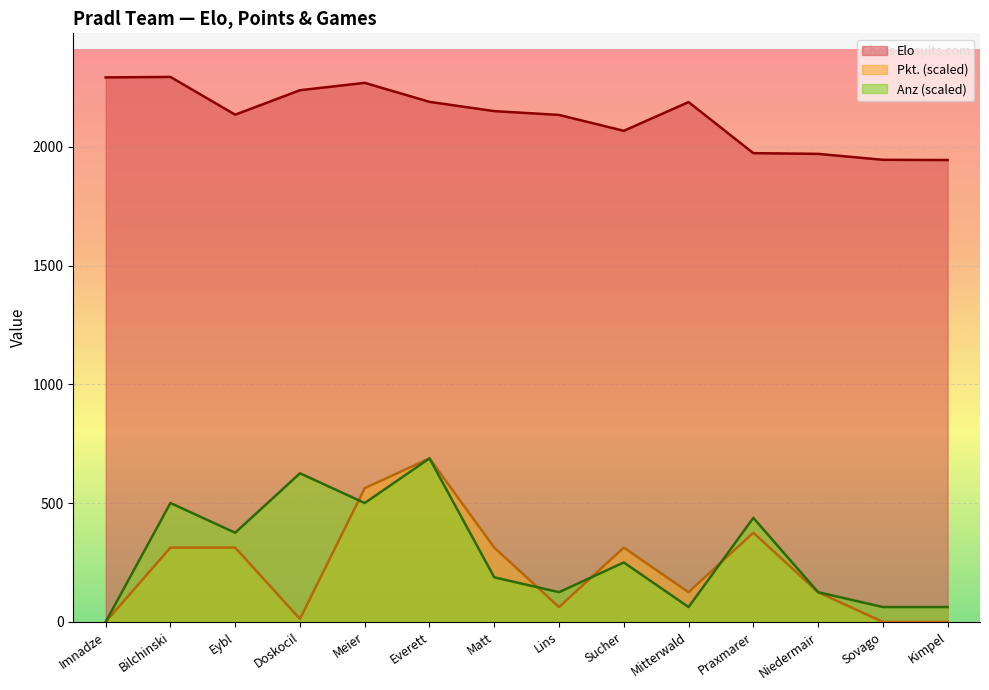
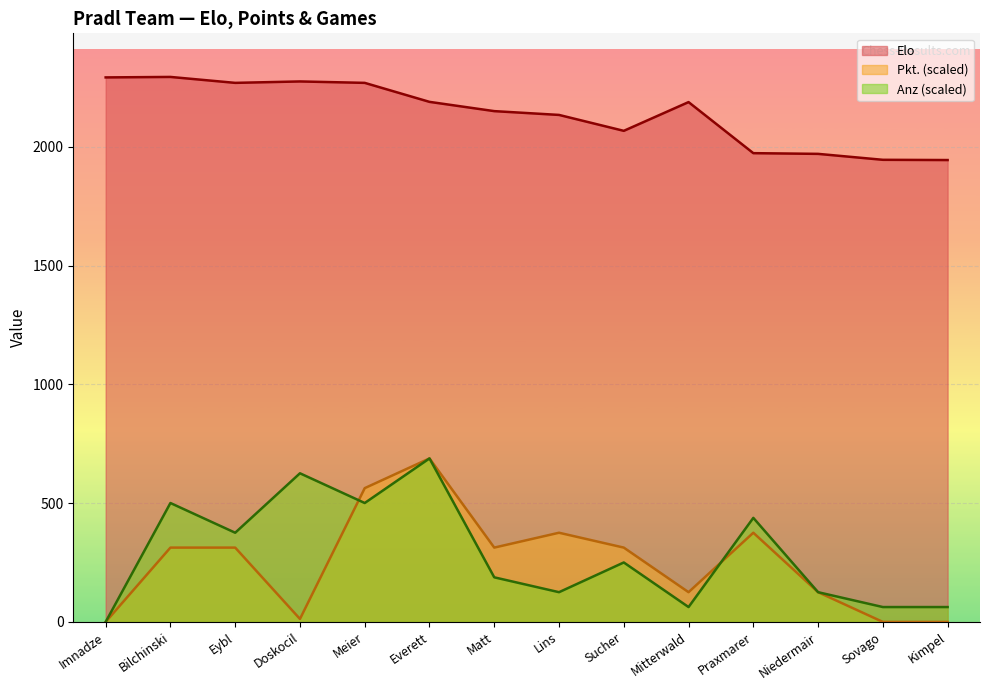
Elo, Eybl: 2140 -> 2270
Elo, Doskocil: 2240 -> 2280
Pkt. (scaled), Lins: 60 -> 380
